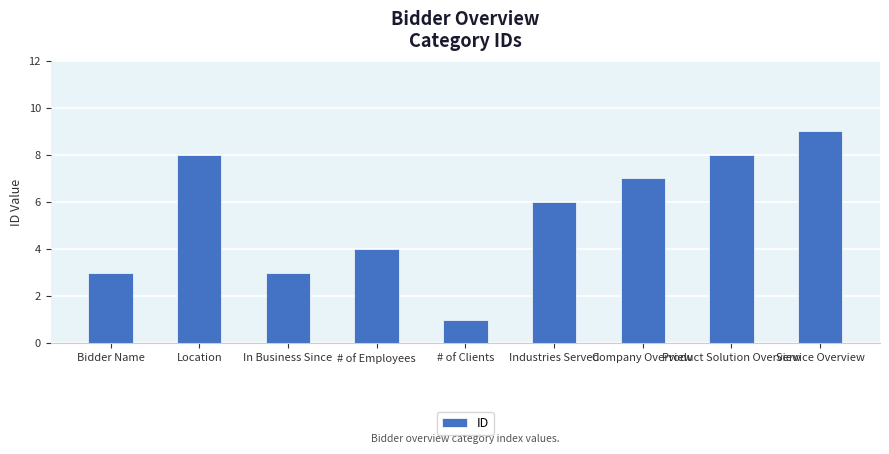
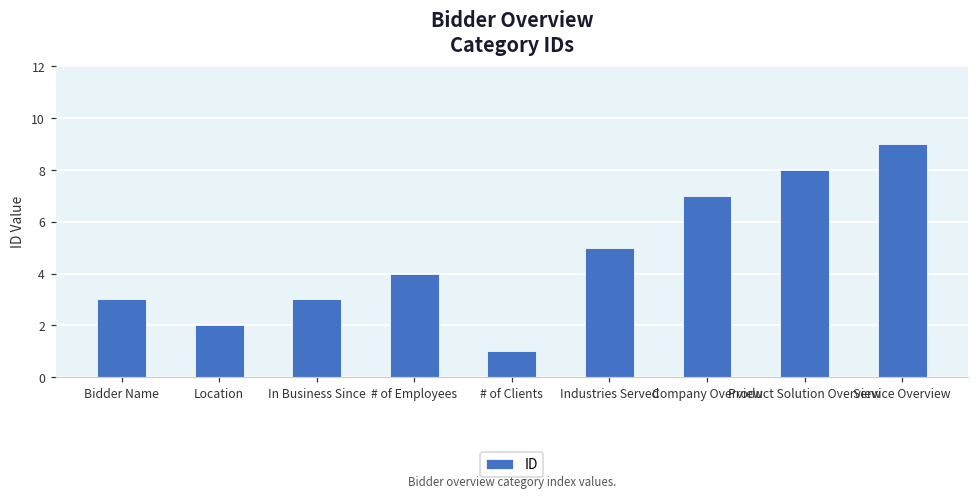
Location: 8 -> 2
Industries Served: 6 -> 5
